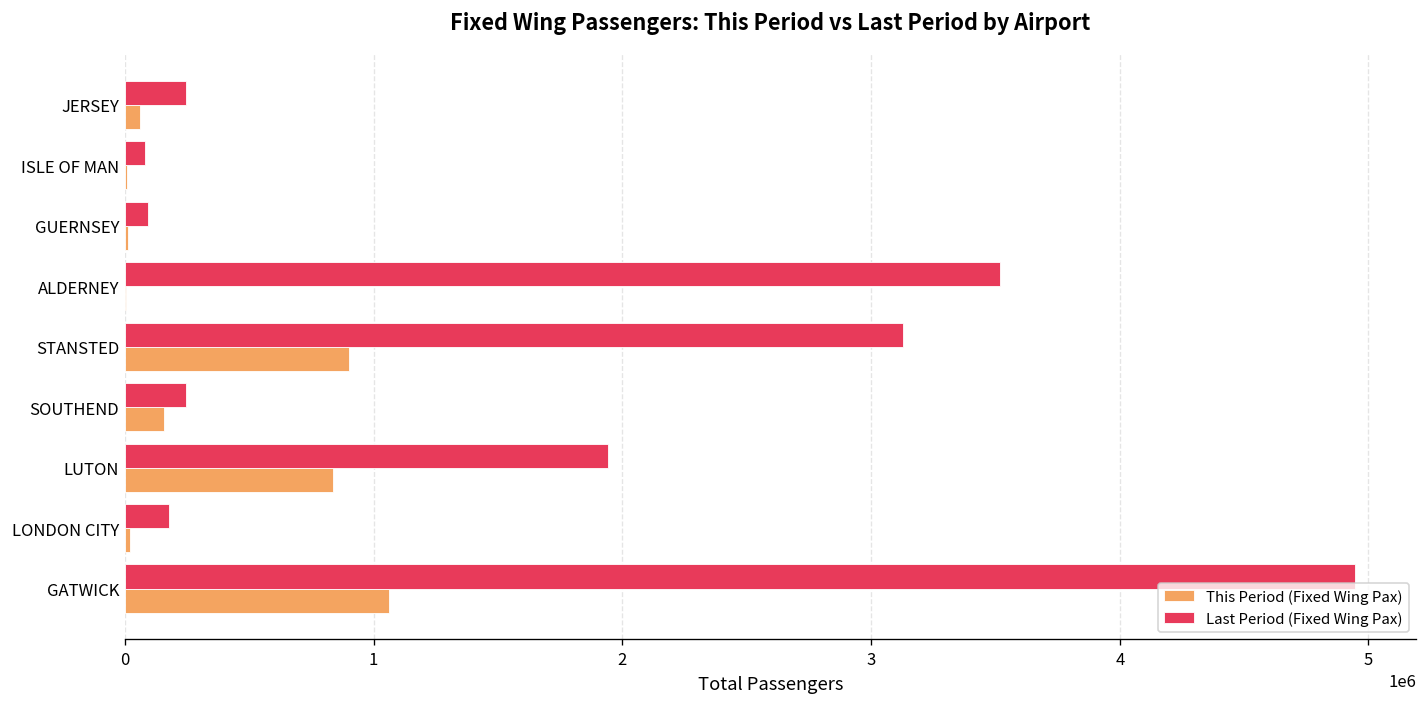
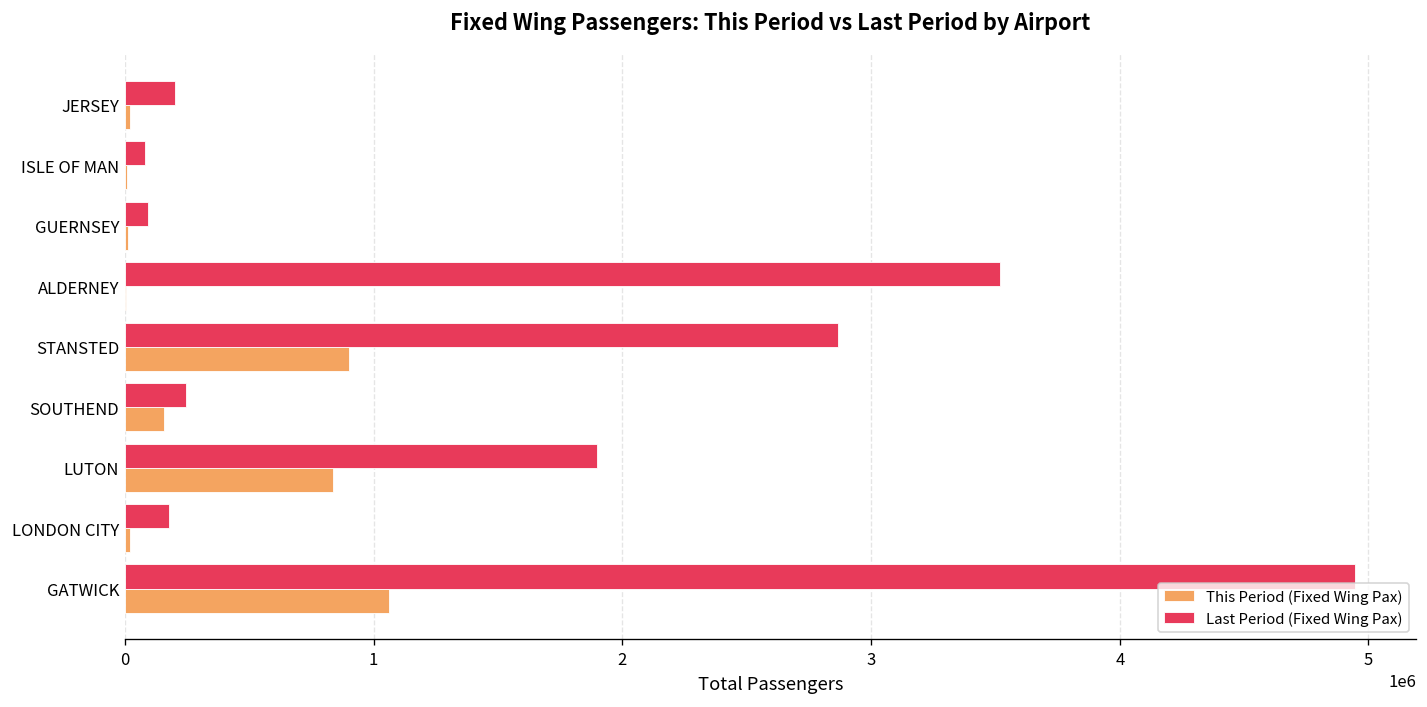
Last Period (Fixed Wing Pax), JERSEY: 250000 -> 200000
This Period (Fixed Wing Pax), JERSEY: 60000 -> 20000
Last Period (Fixed Wing Pax), STANSTED: 3130000 -> 2870000
Last Period (Fixed Wing Pax), LUTON: 1940000 -> 1900000
